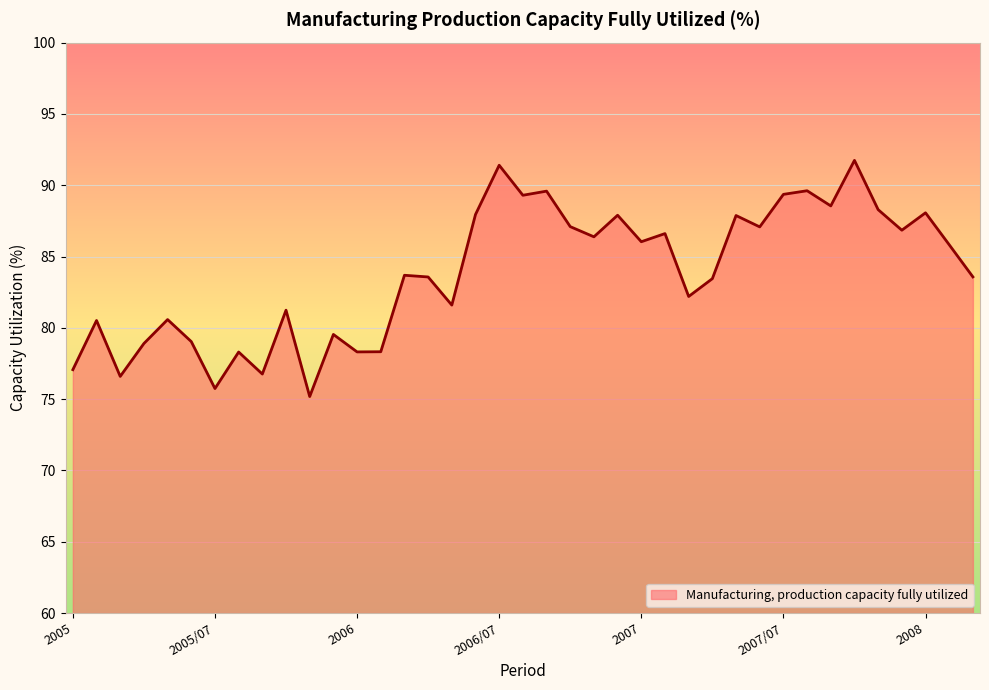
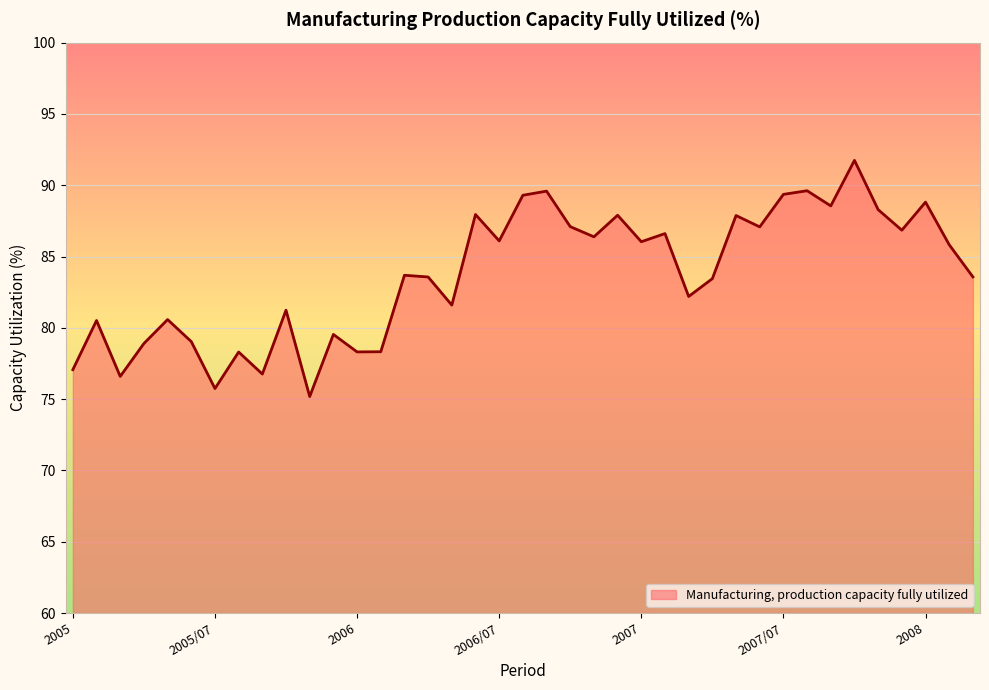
2006/07: 91.4 -> 86.1
2008: 88.1 -> 88.8
